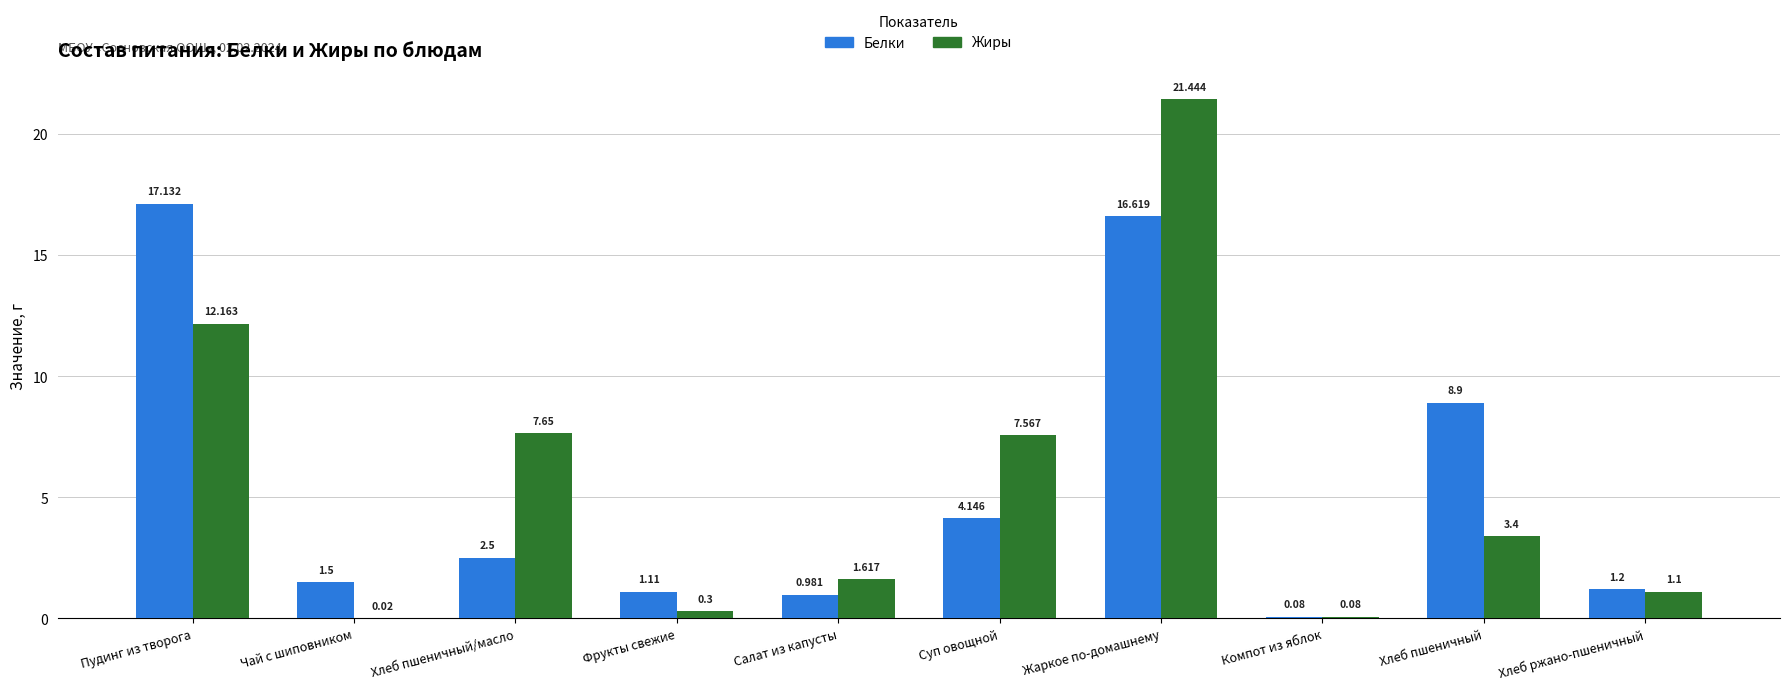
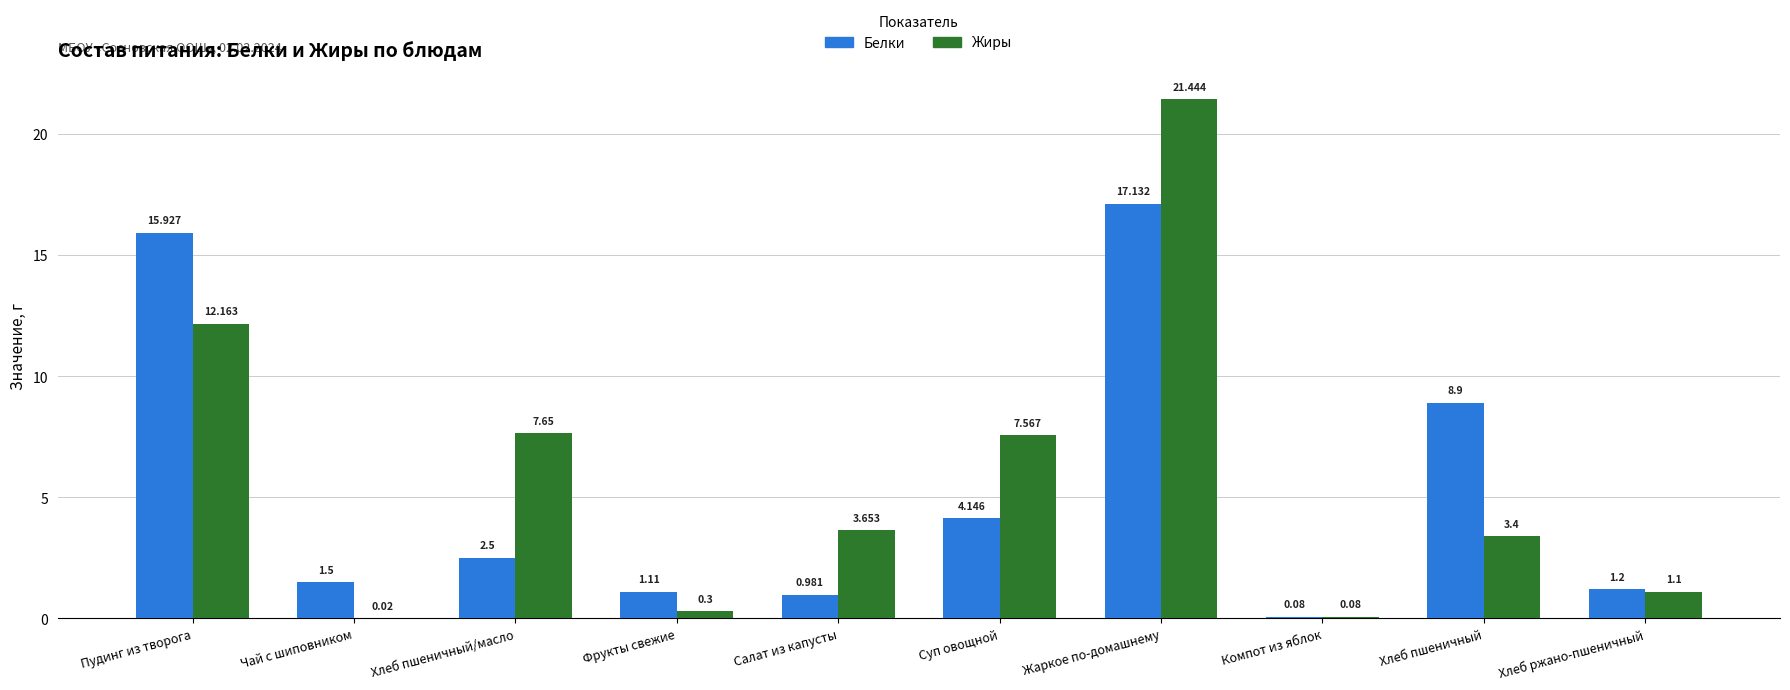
Белки, Пудинг из творога: 17.132 -> 15.927
Жиры, Салат из капусты: 1.617 -> 3.653
Белки, Жаркое по-домашнему: 16.619 -> 17.132
